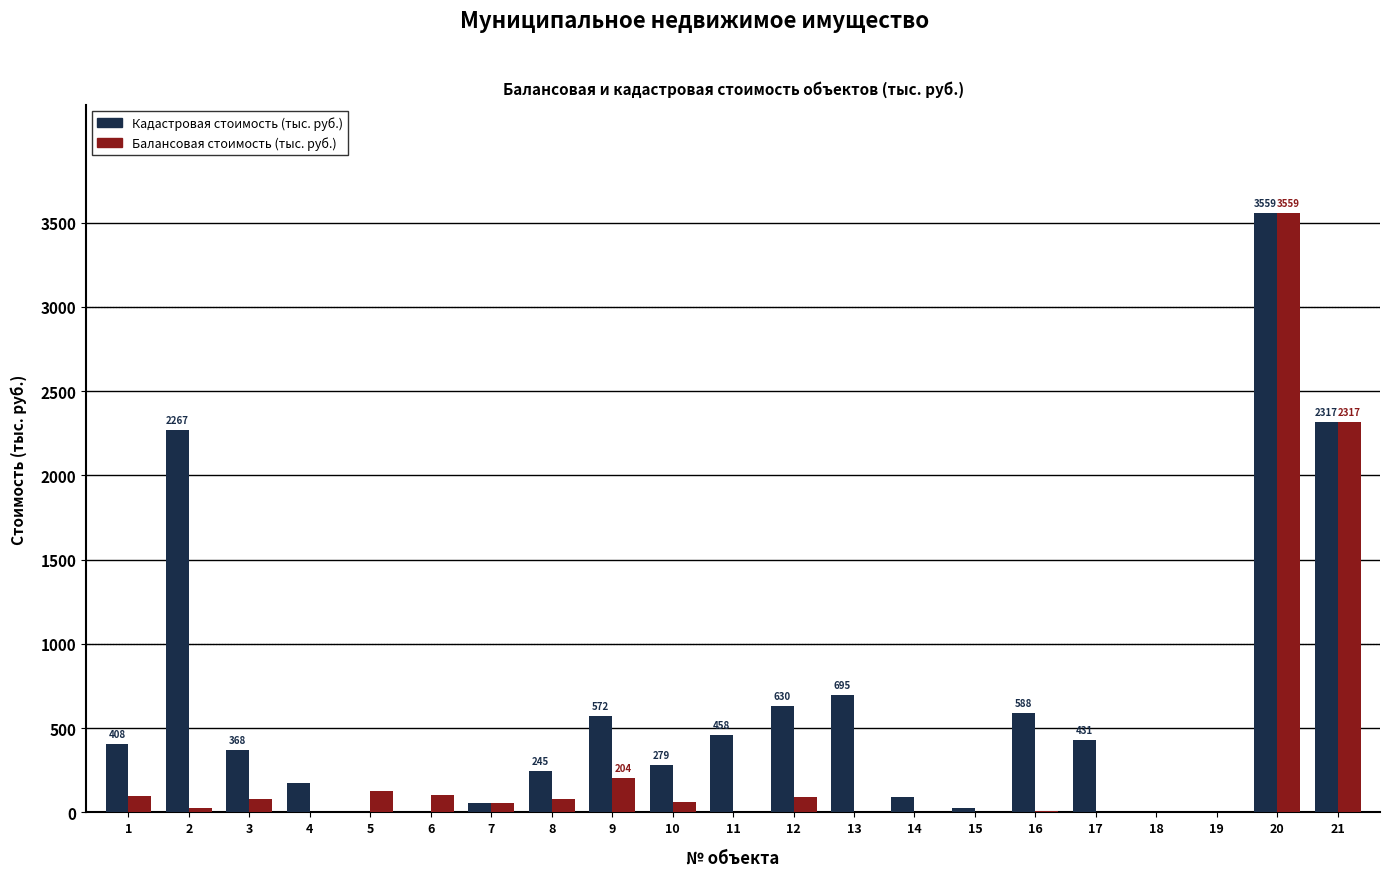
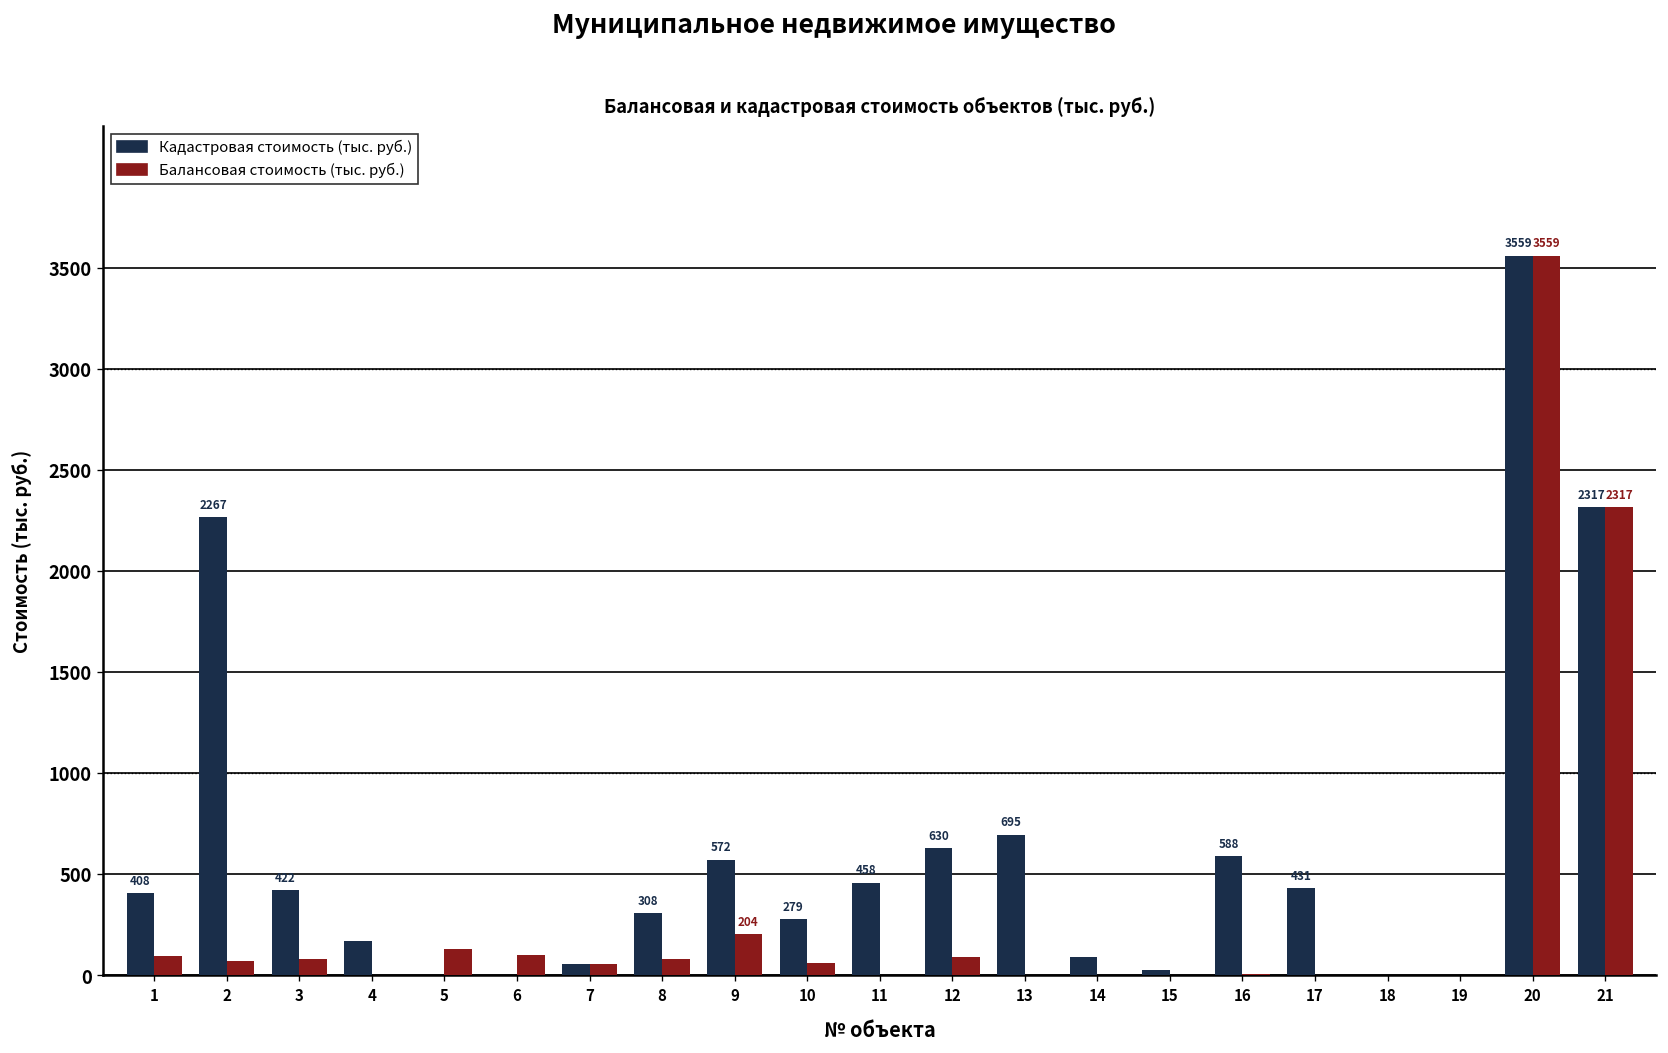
Балансовая стоимость (тыс. руб.), 2: 20 -> 70
Кадастровая стоимость (тыс. руб.), 3: 368 -> 422
Кадастровая стоимость (тыс. руб.), 8: 245 -> 308
